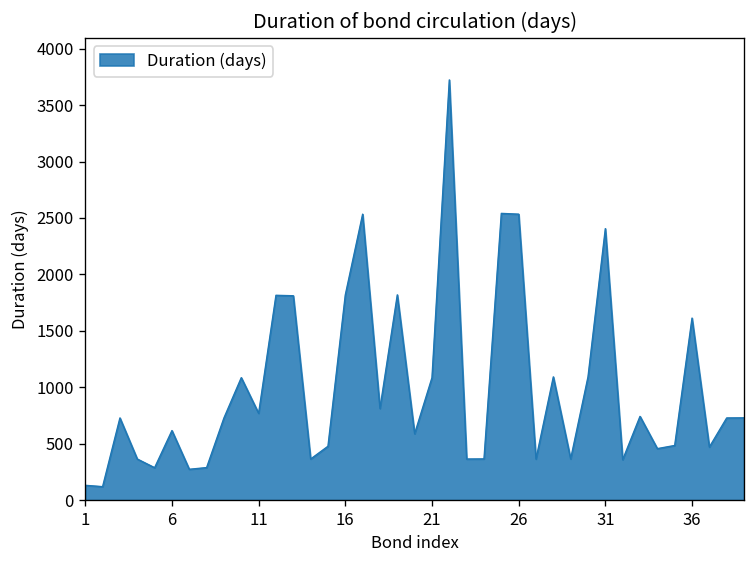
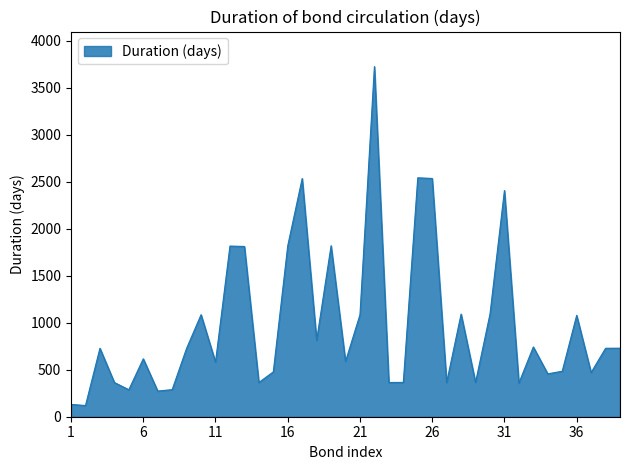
11: 800 -> 600
36: 1600 -> 1100
